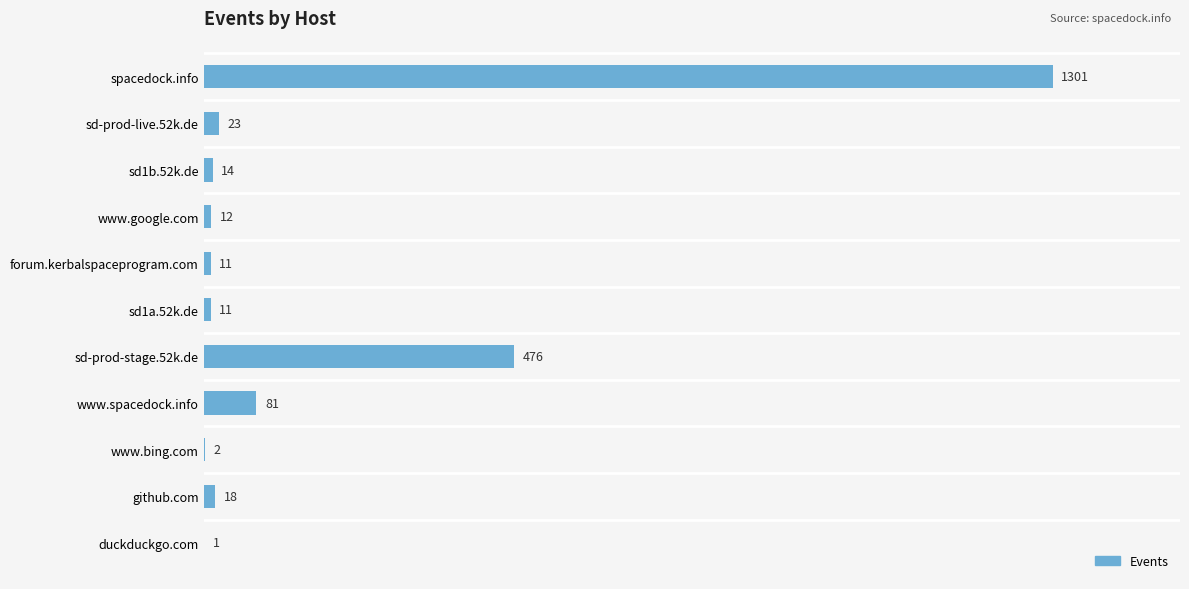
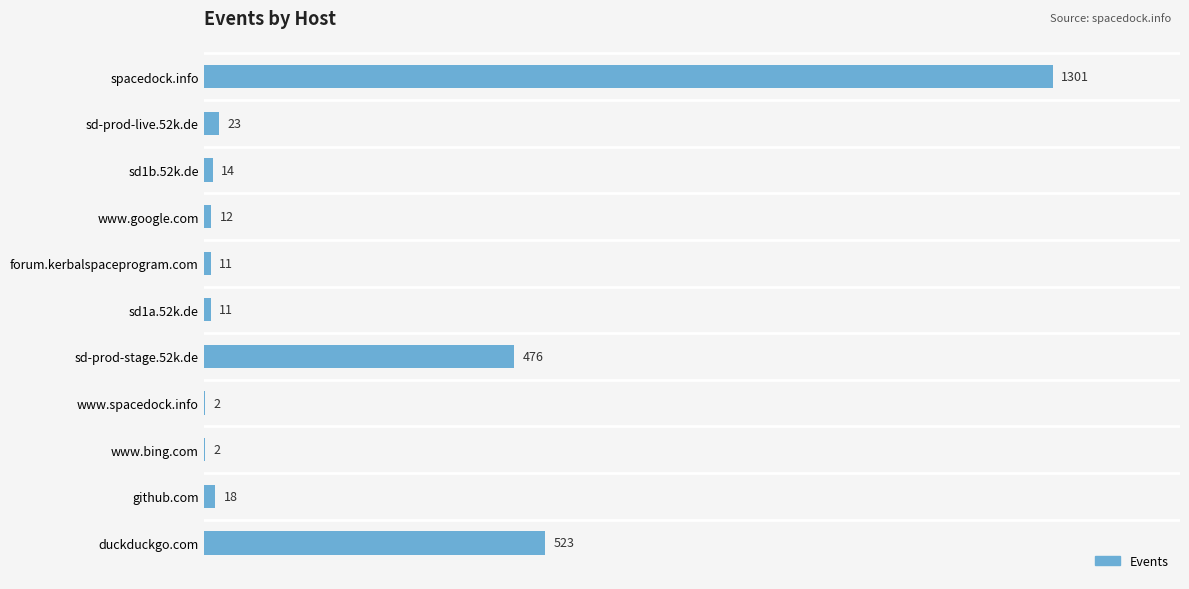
www.spacedock.info: 81 -> 2
duckduckgo.com: 1 -> 523
